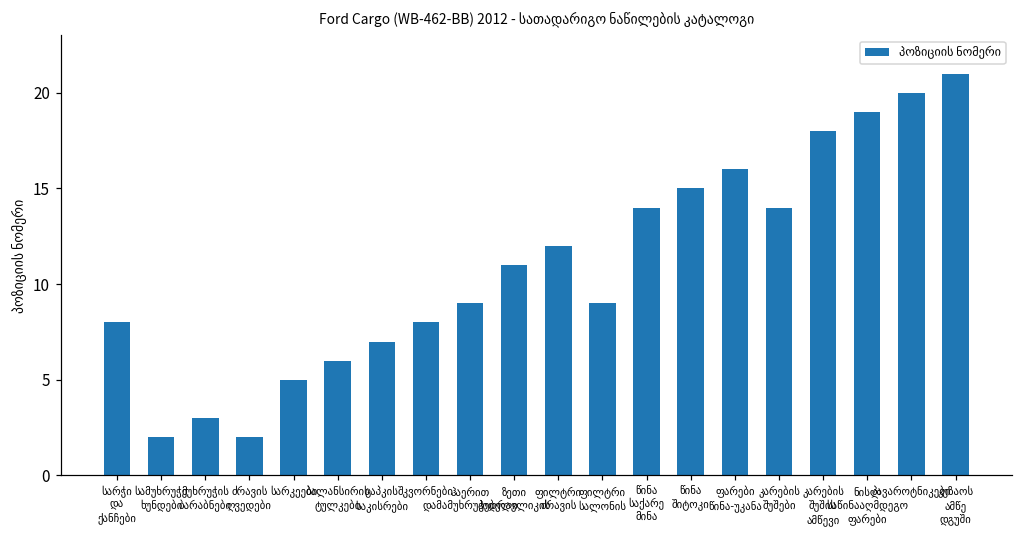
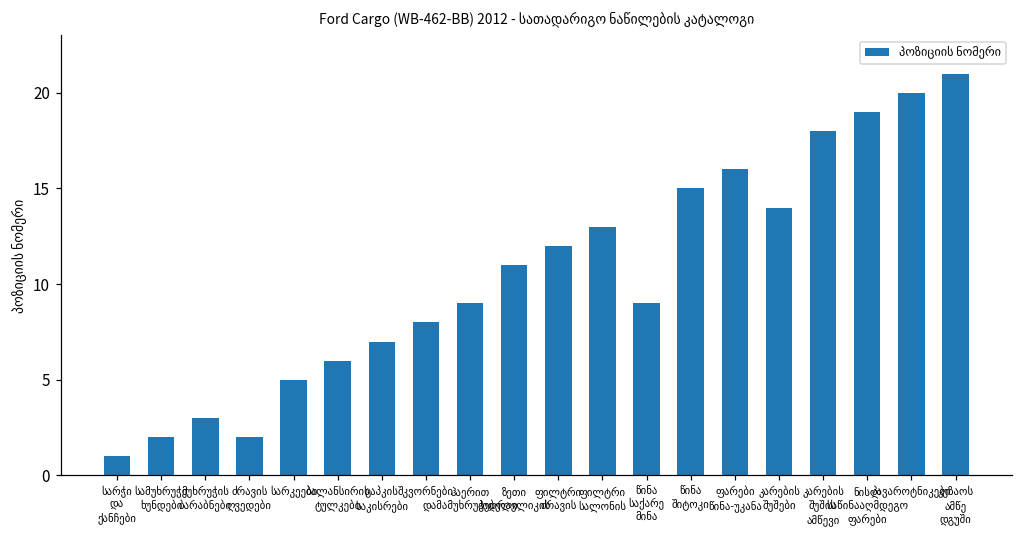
სარჭი და ქანჩები: 8 -> 1
ფილტრი სალონის: 9 -> 13
წინა საქარე მინა: 14 -> 9
